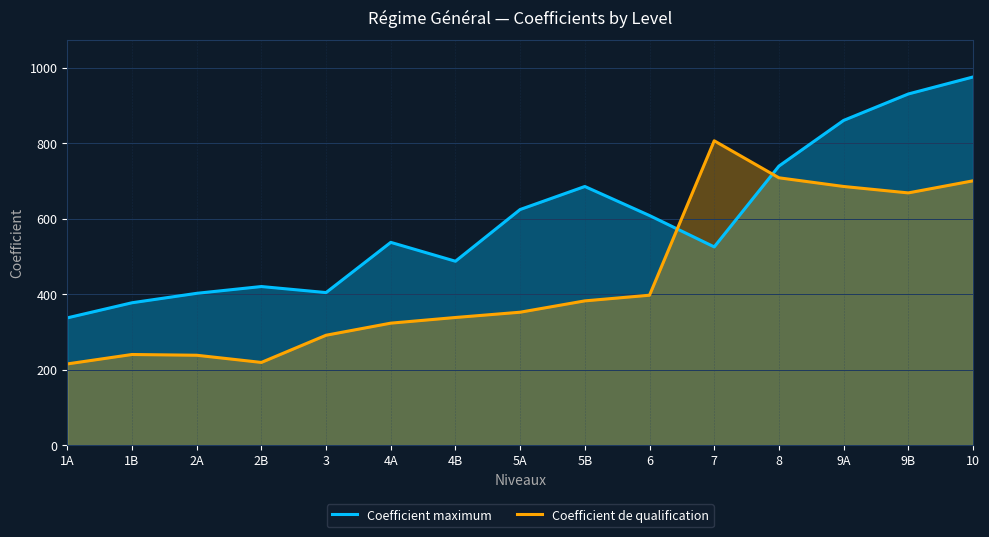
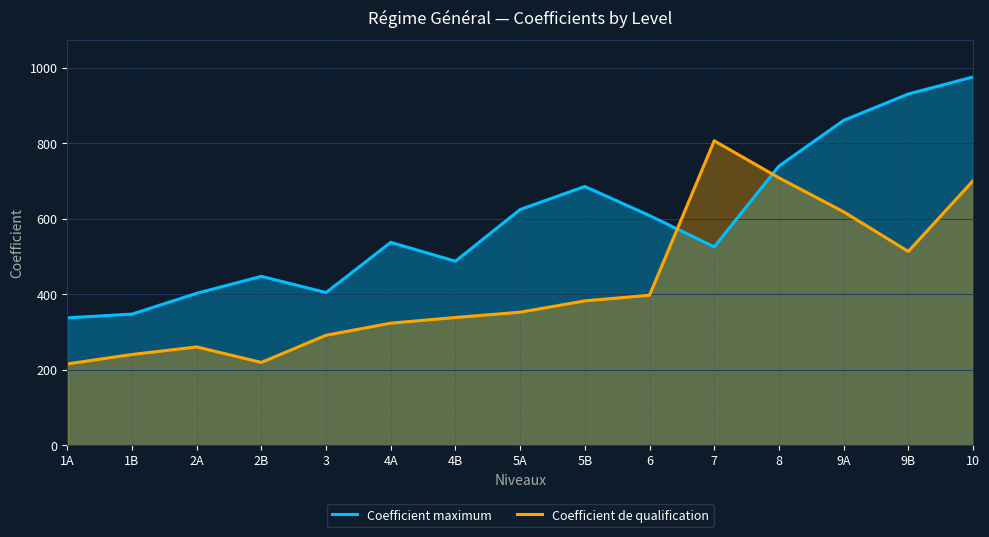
Coefficient maximum, 1B: 380 -> 350
Coefficient de qualification, 2A: 240 -> 260
Coefficient maximum, 2B: 420 -> 450
Coefficient de qualification, 9A: 690 -> 620
Coefficient de qualification, 9B: 670 -> 510
